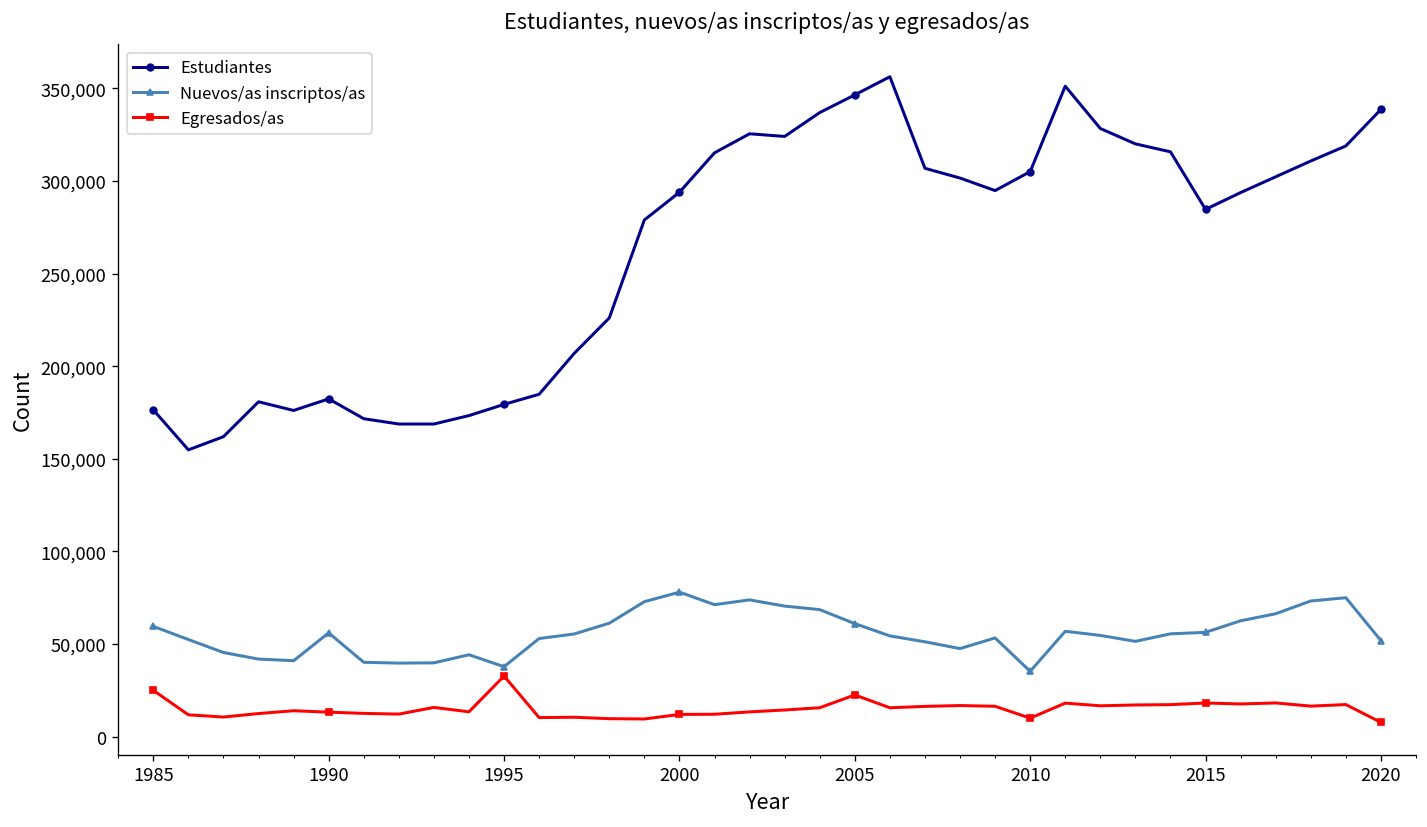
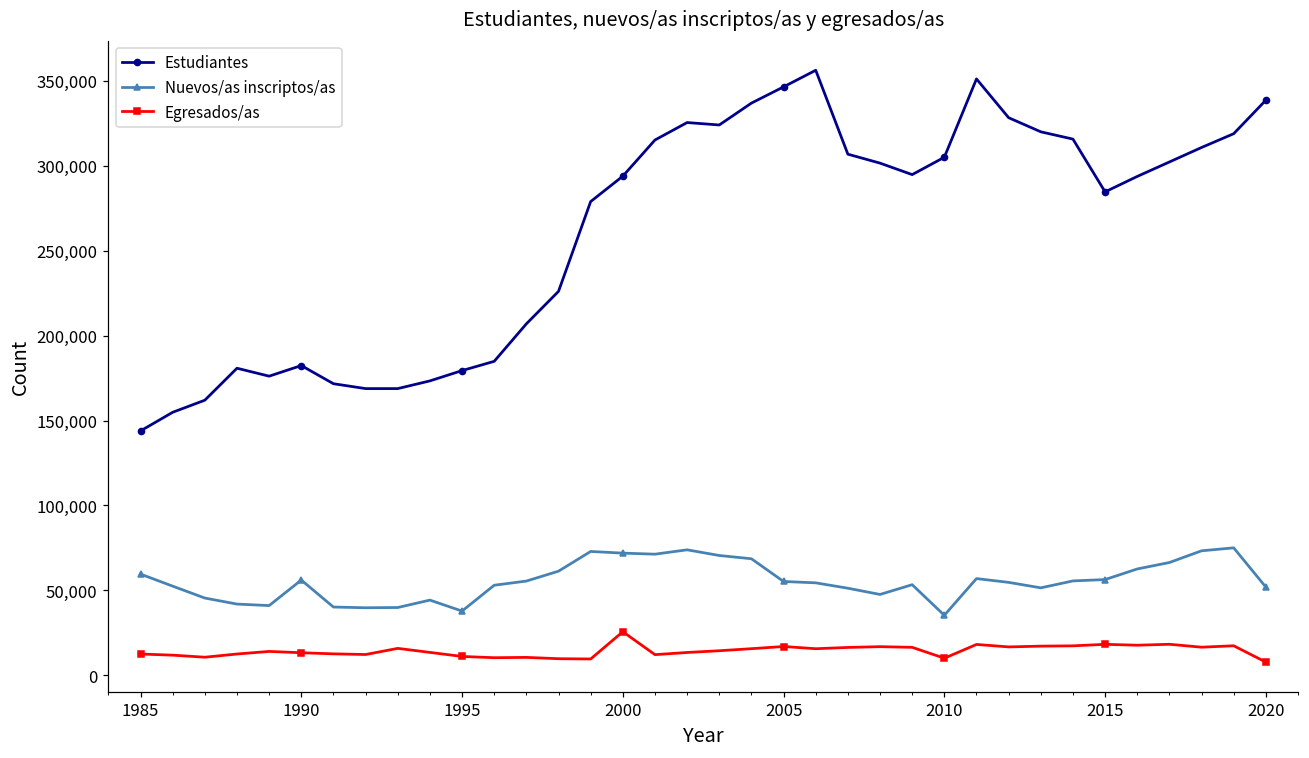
Estudiantes, 1985: 176,000 -> 144,000
Egresados/as, 1985: 25,000 -> 12,000
Egresados/as, 1995: 33,000 -> 11,000
Nuevos/as inscriptos/as, 2000: 78,000 -> 72,000
Egresados/as, 2000: 12,000 -> 26,000
Nuevos/as inscriptos/as, 2005: 61,000 -> 55,000
Egresados/as, 2005: 23,000 -> 17,000
